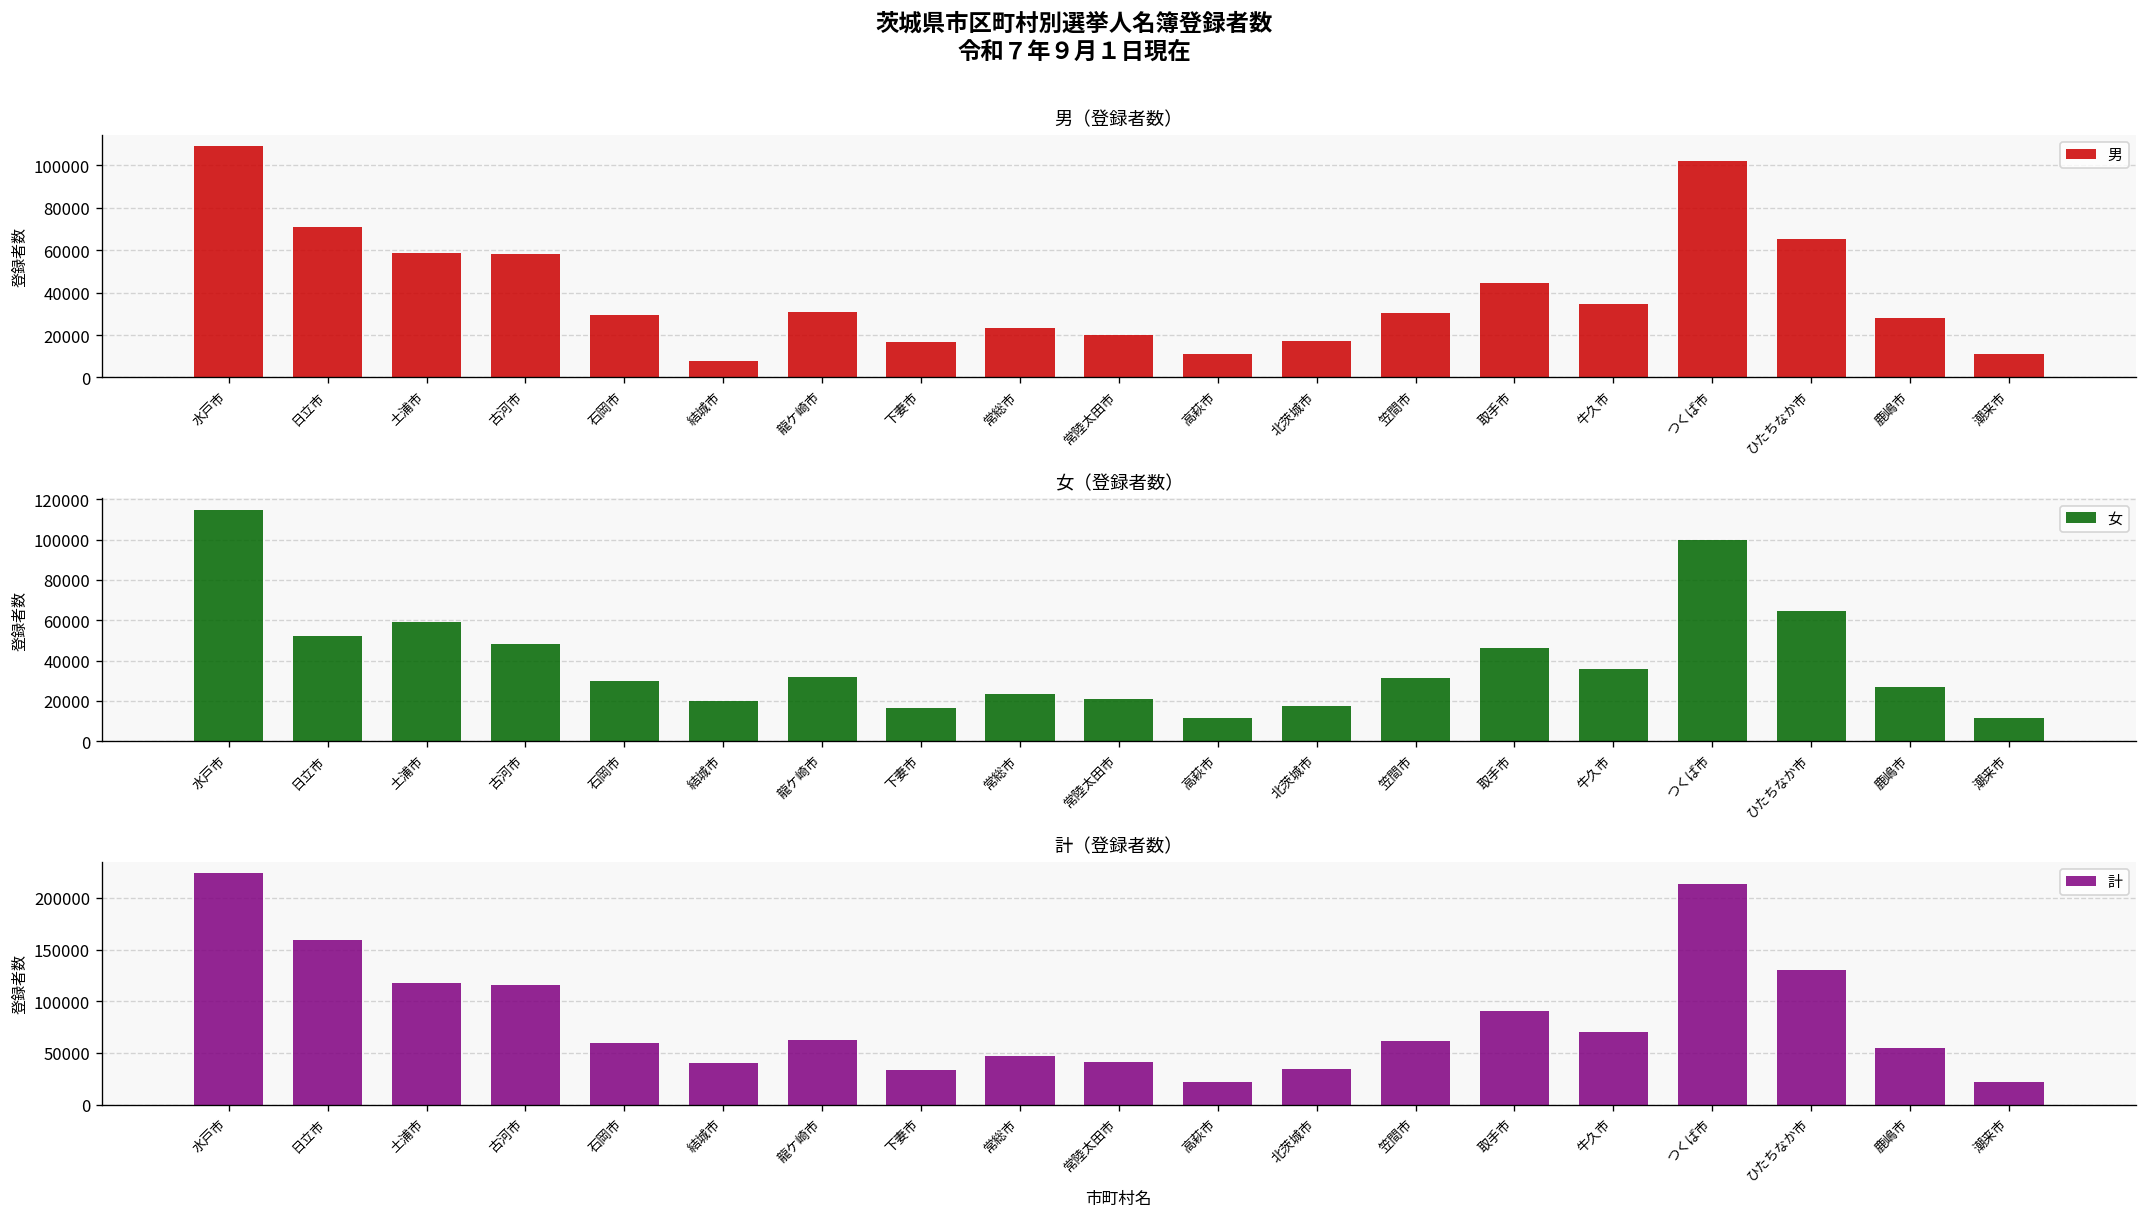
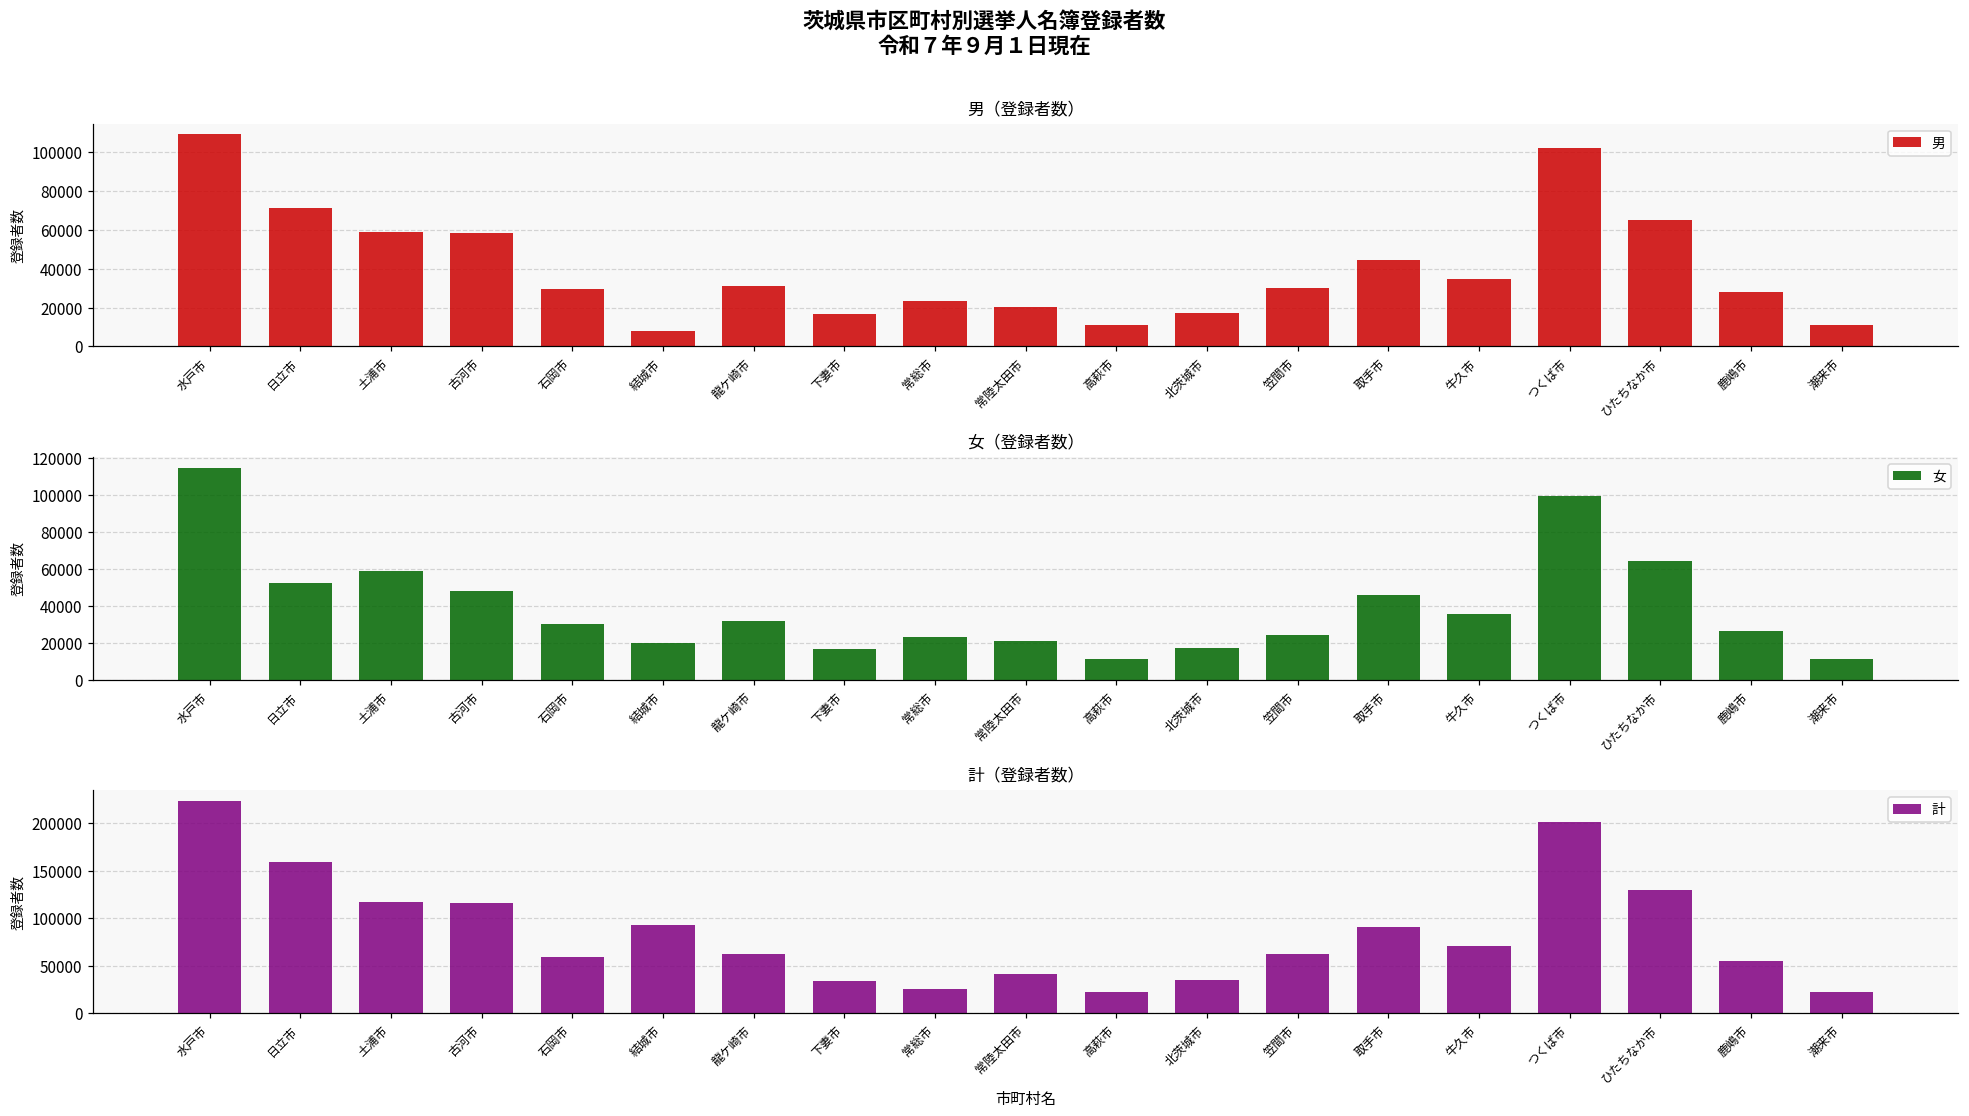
女（登録者数）, 笠間市: 32000 -> 24000
計（登録者数）, 結城市: 40000 -> 90000
計（登録者数）, 常総市: 50000 -> 30000
計（登録者数）, つくば市: 210000 -> 200000
